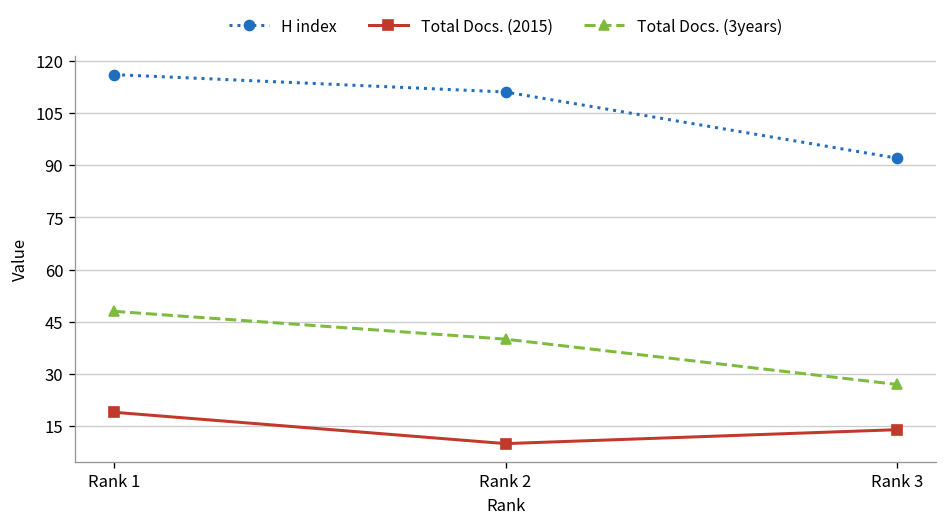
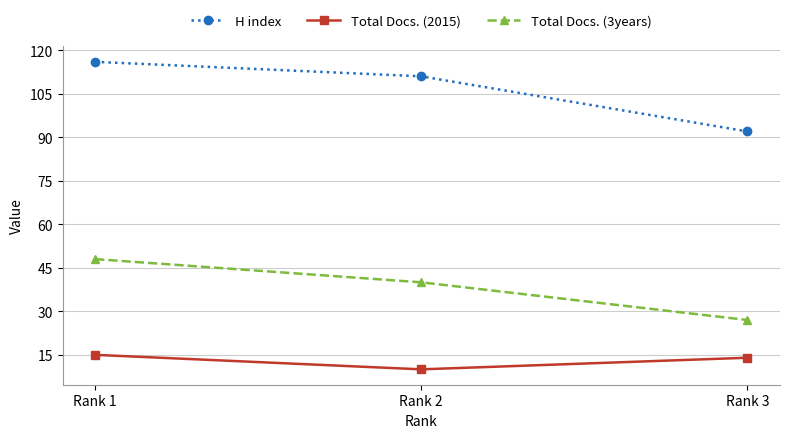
Total Docs. (2015), Rank 1: 19 -> 15
